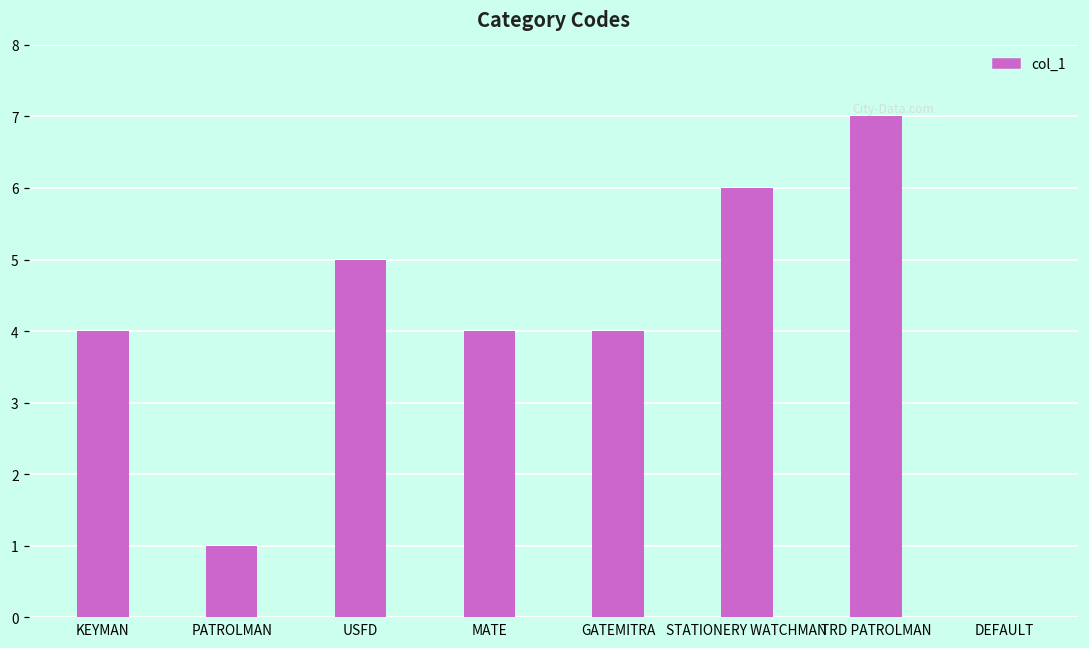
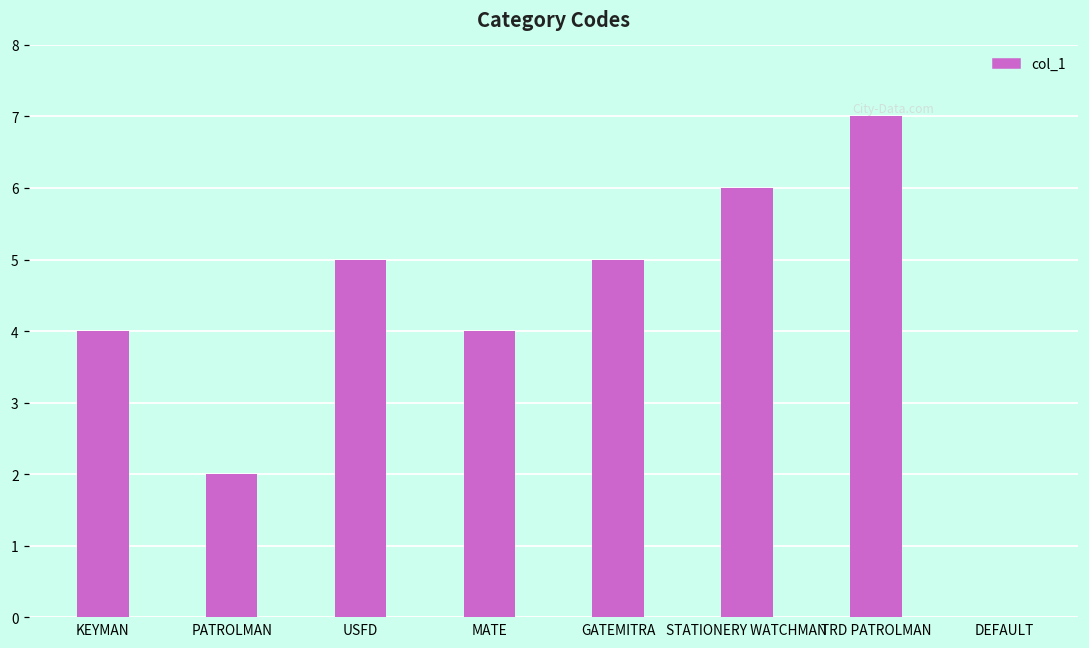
PATROLMAN: 1 -> 2
GATEMITRA: 4 -> 5
